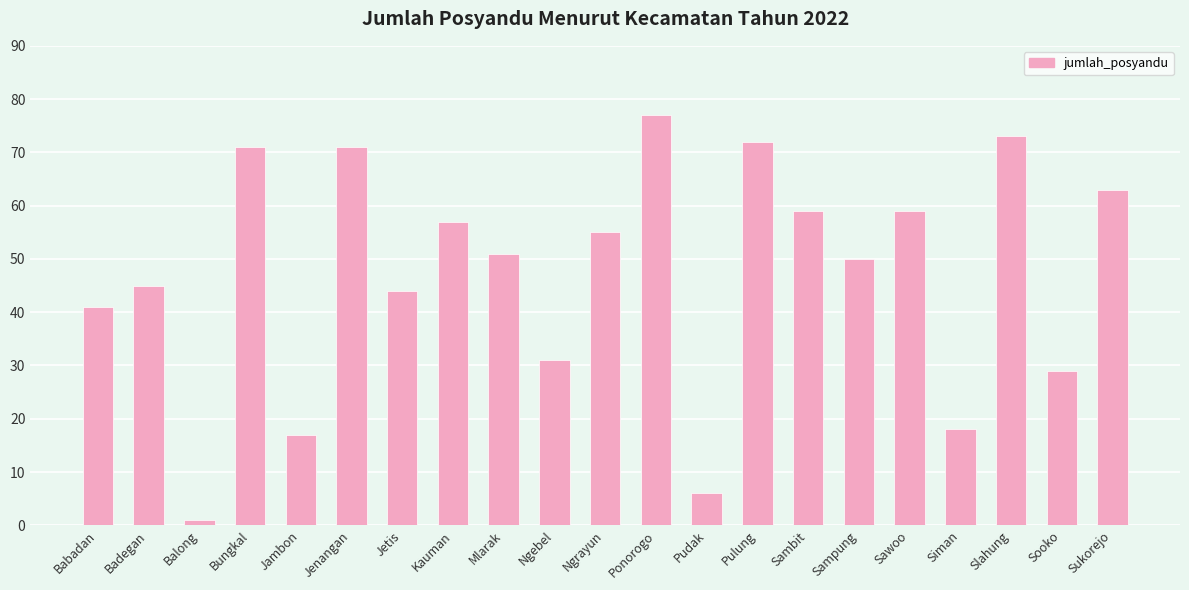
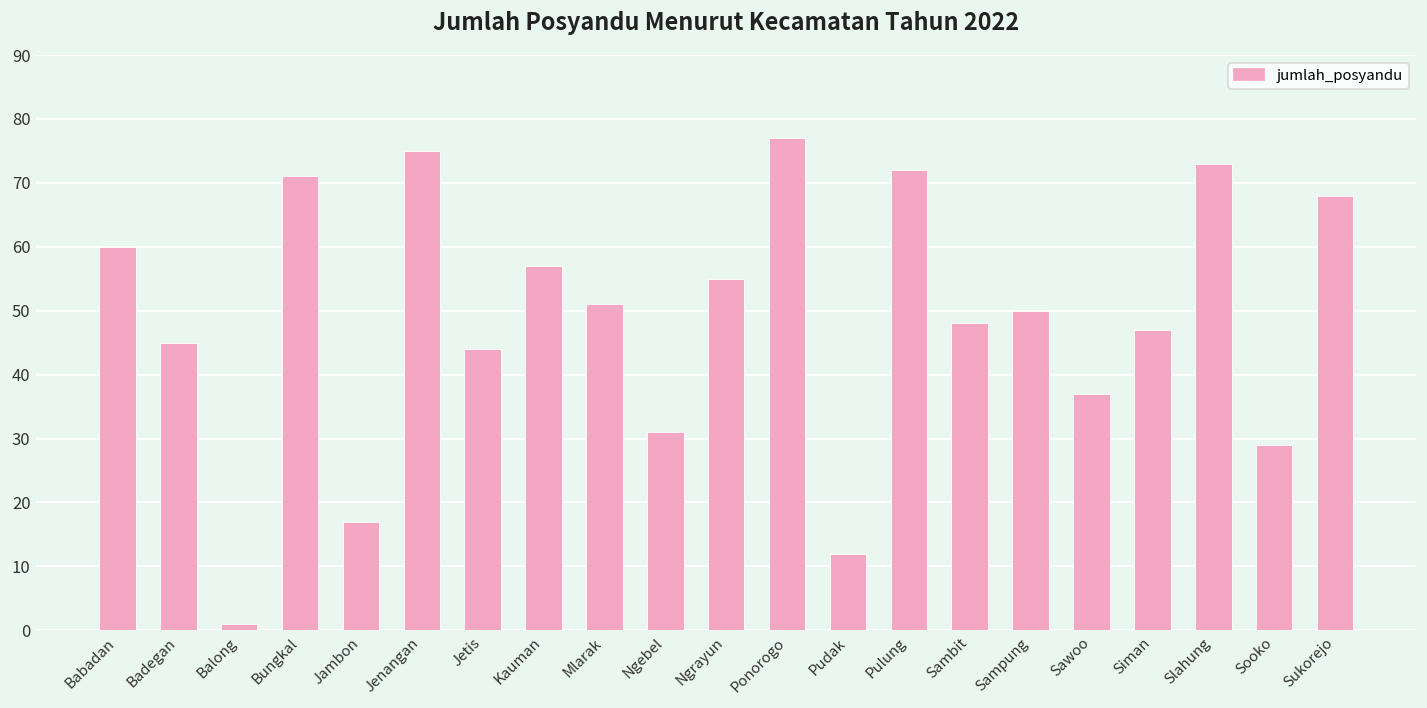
Babadan: 41 -> 60
Jenangan: 71 -> 75
Pudak: 6 -> 12
Sambit: 59 -> 48
Sawoo: 59 -> 37
Siman: 18 -> 47
Sukorejo: 63 -> 68
